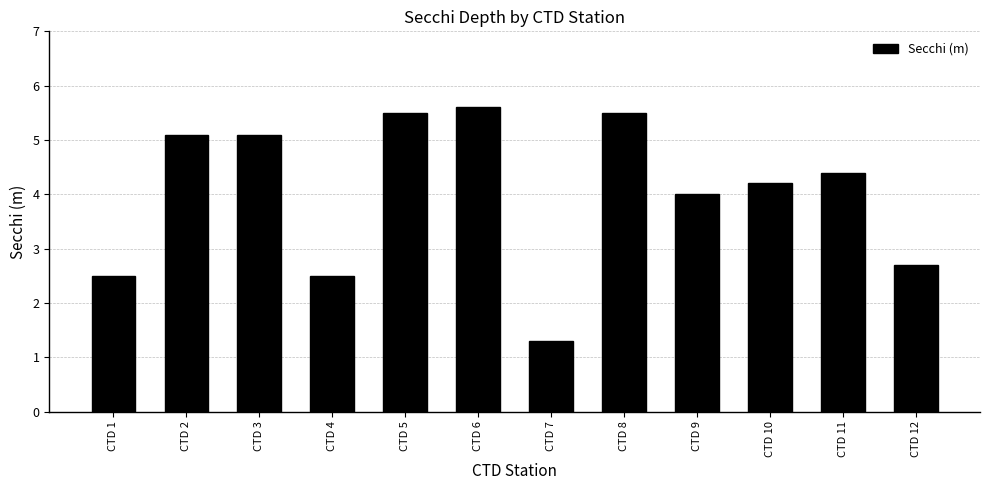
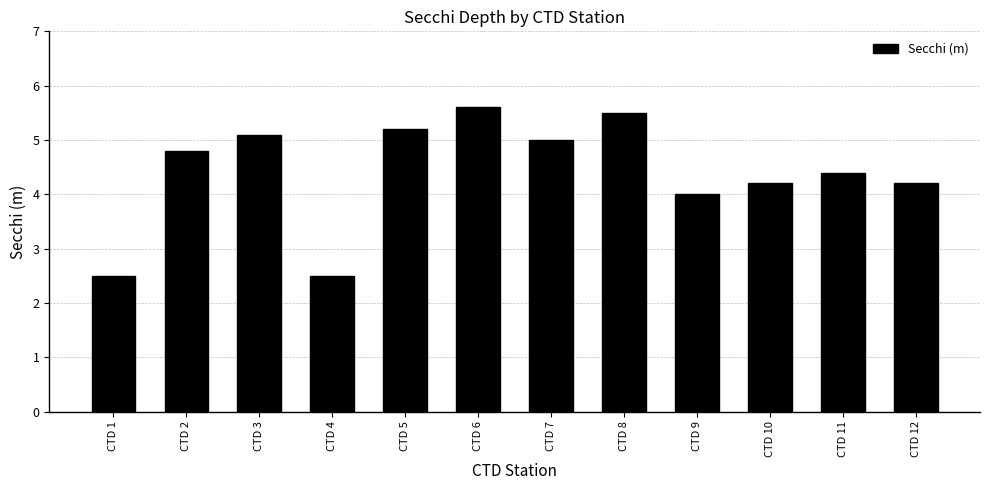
CTD 2: 5.1 -> 4.8
CTD 5: 5.5 -> 5.2
CTD 7: 1.3 -> 5.0
CTD 12: 2.7 -> 4.2
